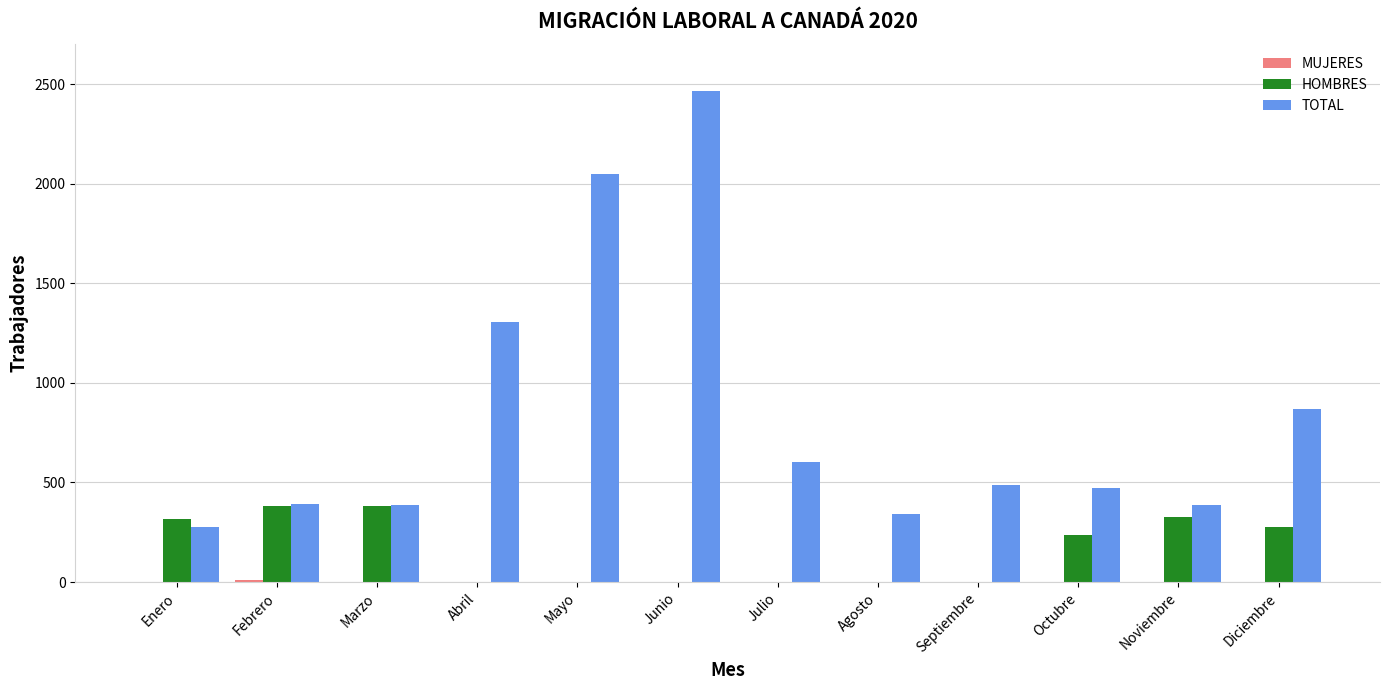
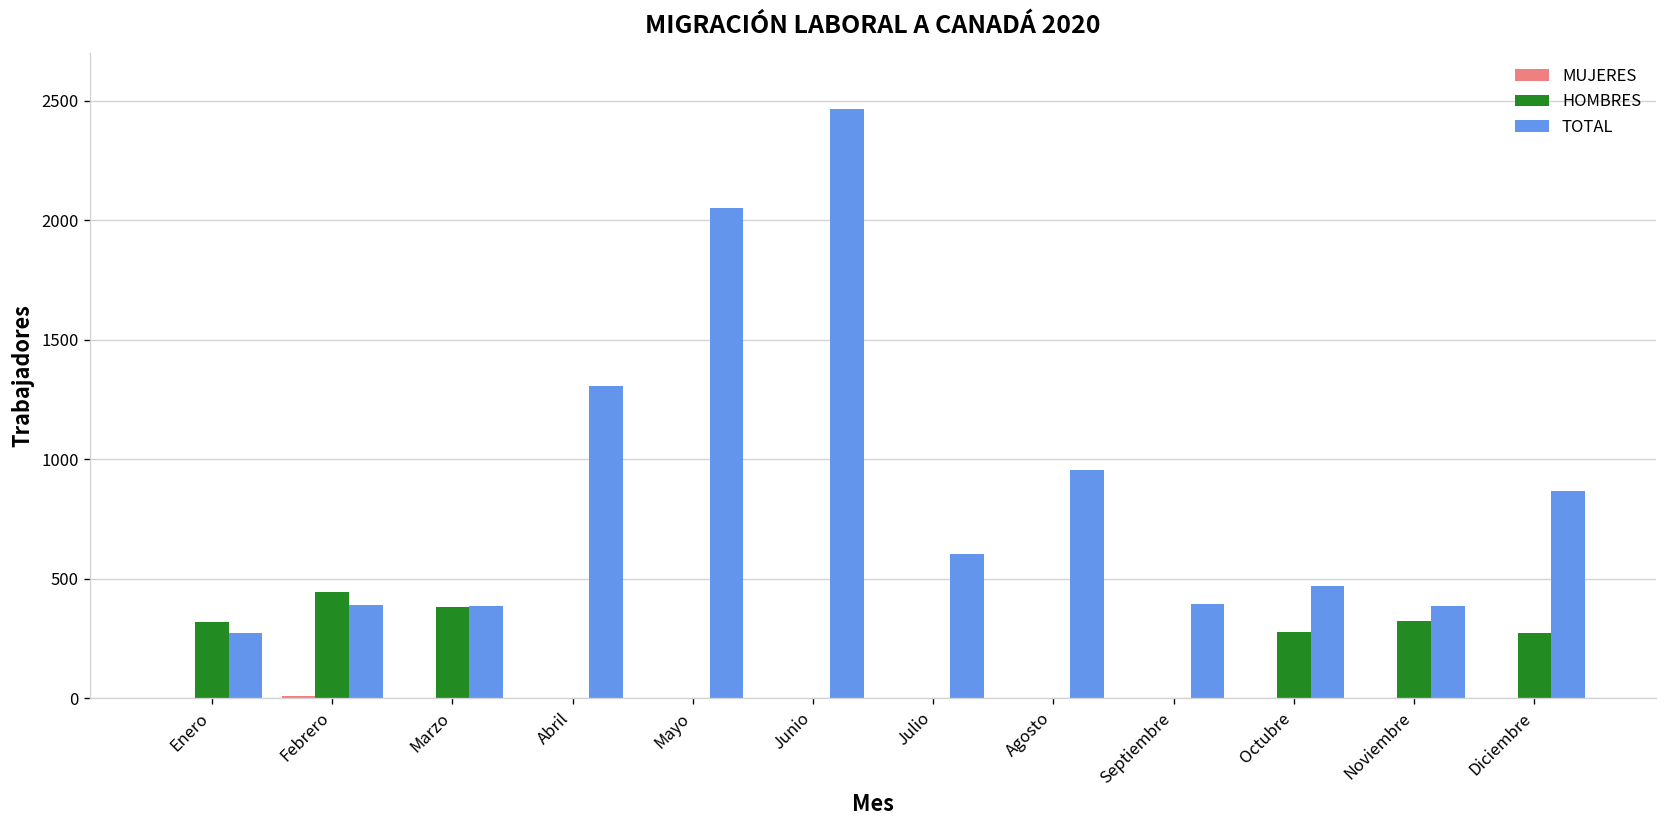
HOMBRES, Febrero: 380 -> 450
TOTAL, Agosto: 340 -> 950
TOTAL, Septiembre: 490 -> 400
HOMBRES, Octubre: 240 -> 280
